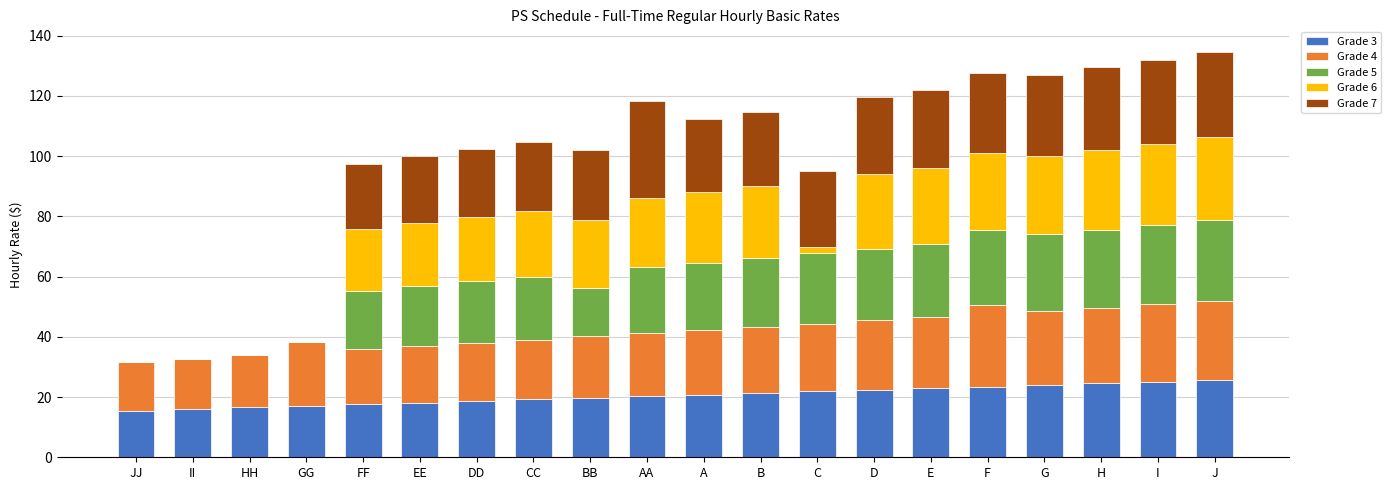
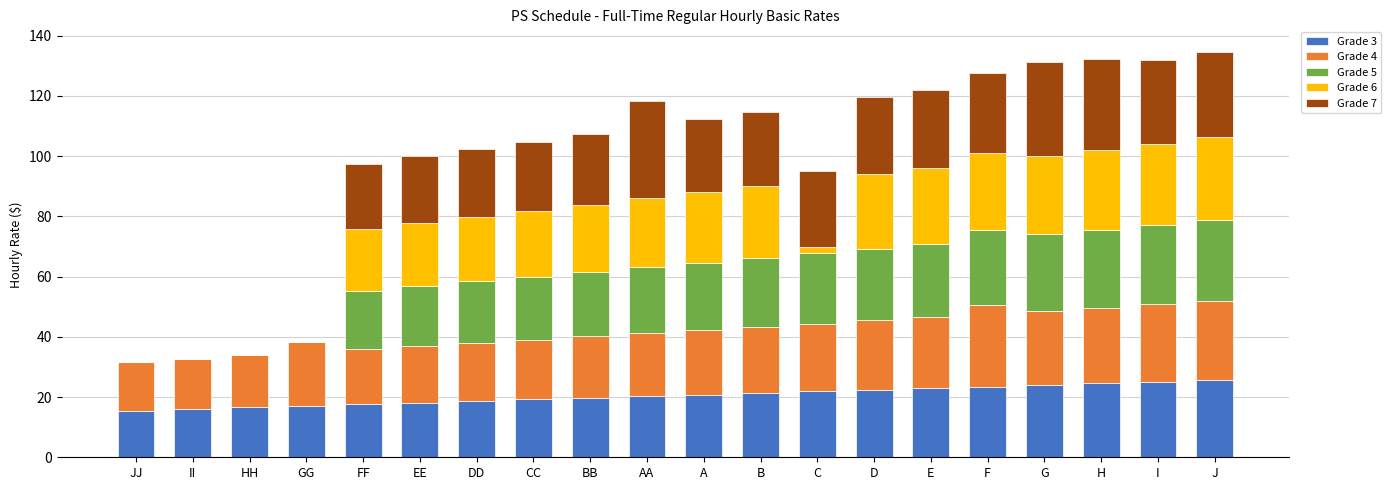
Grade 5, BB: 16 -> 21
Grade 7, G: 27 -> 31
Grade 7, H: 27 -> 30
